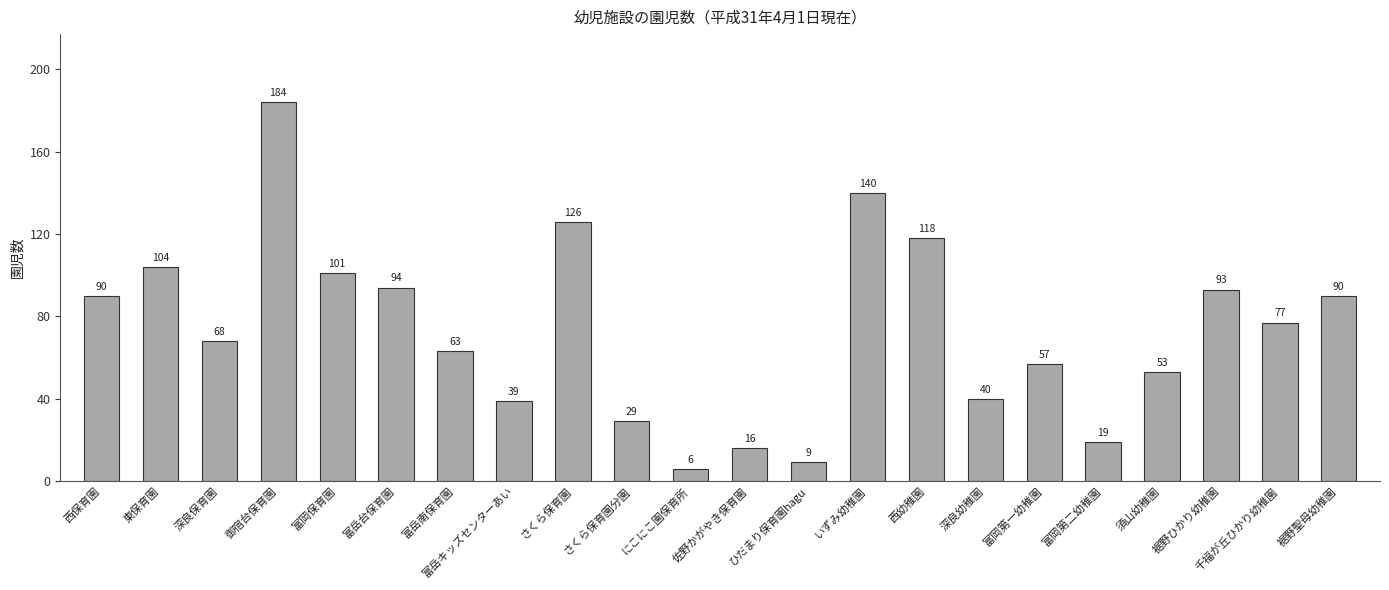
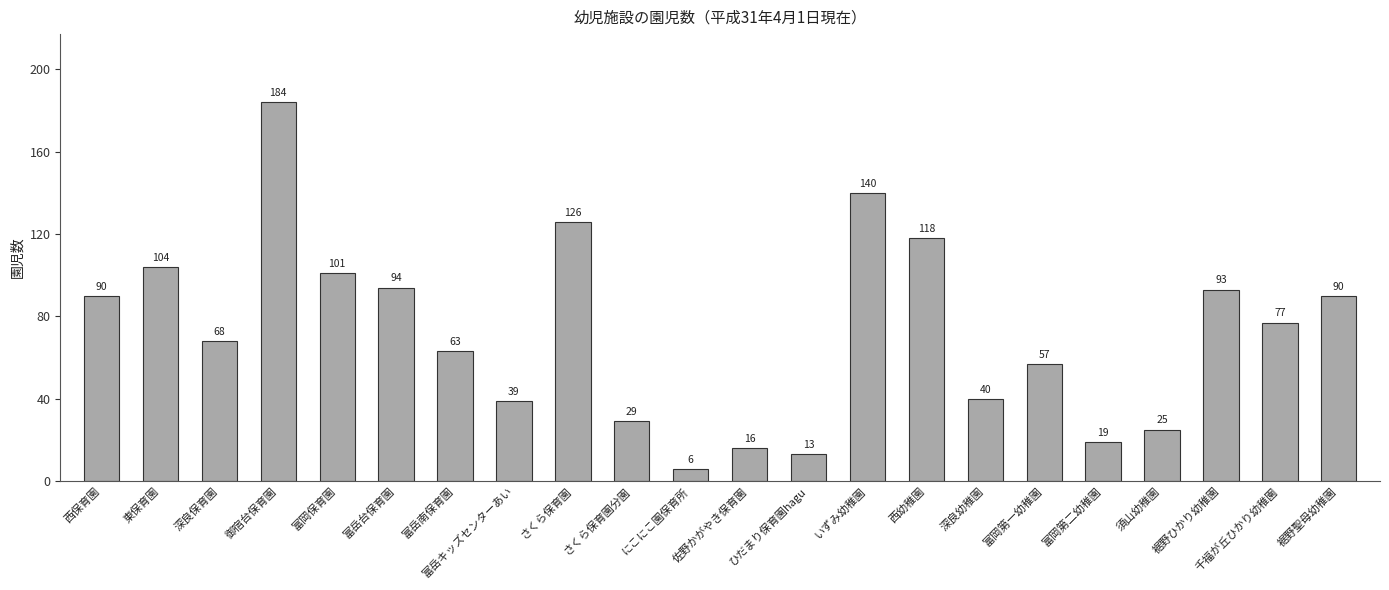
ひだまり保育園hagu: 9 -> 13
須山幼稚園: 53 -> 25
